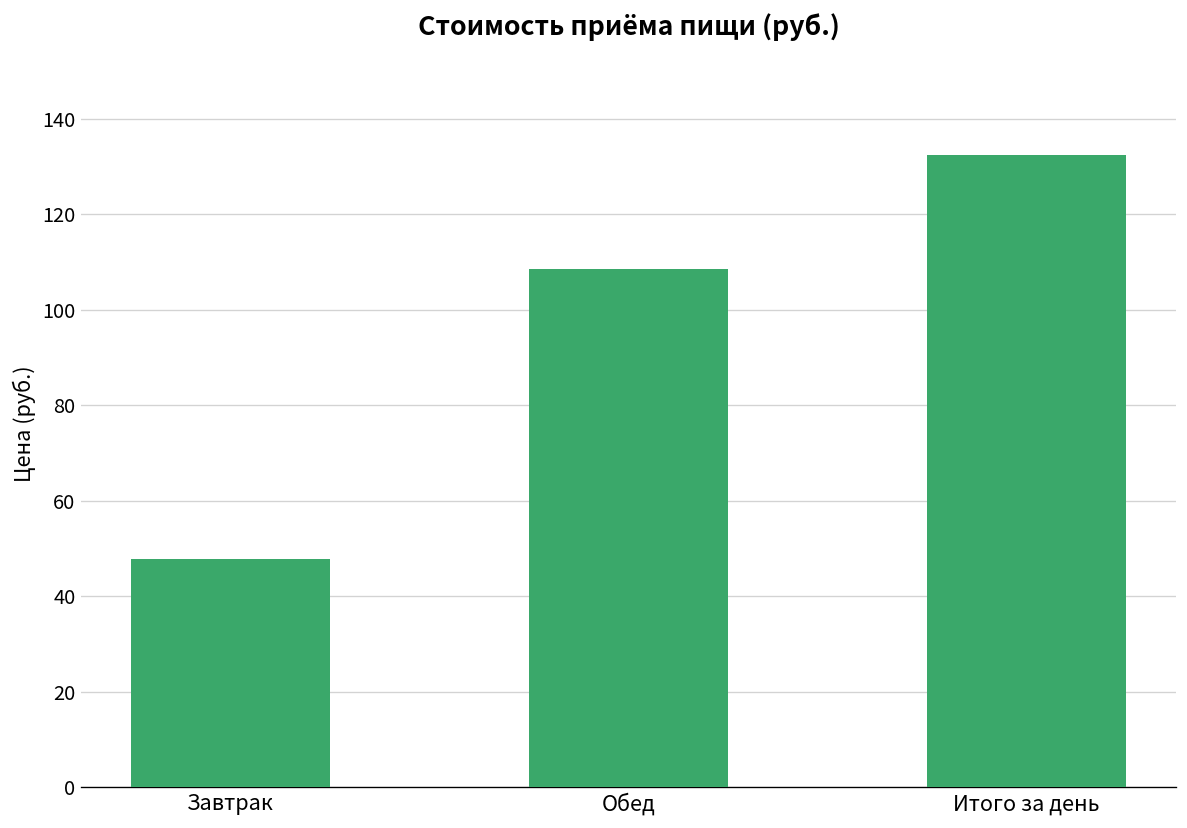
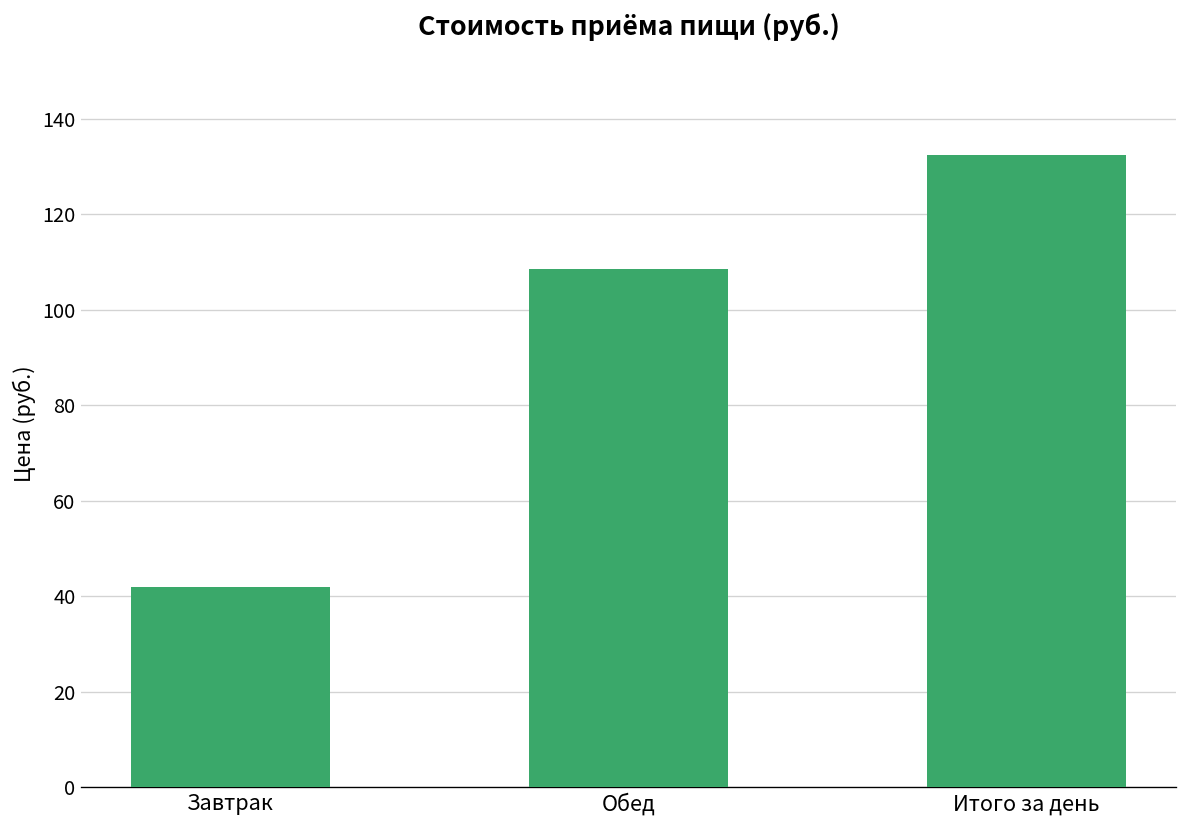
Завтрак: 48 -> 42
